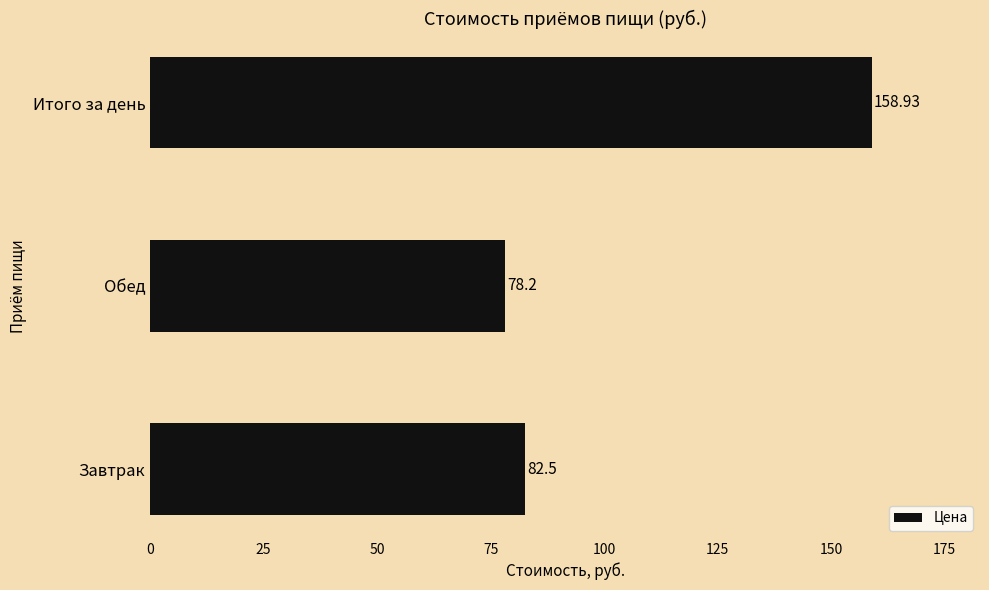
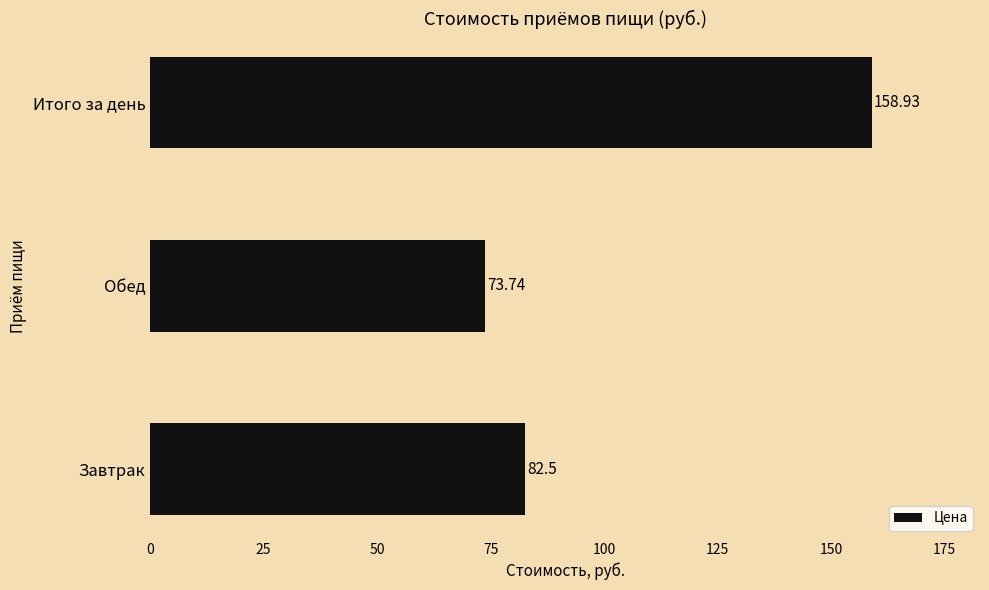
Обед: 78.2 -> 73.74
